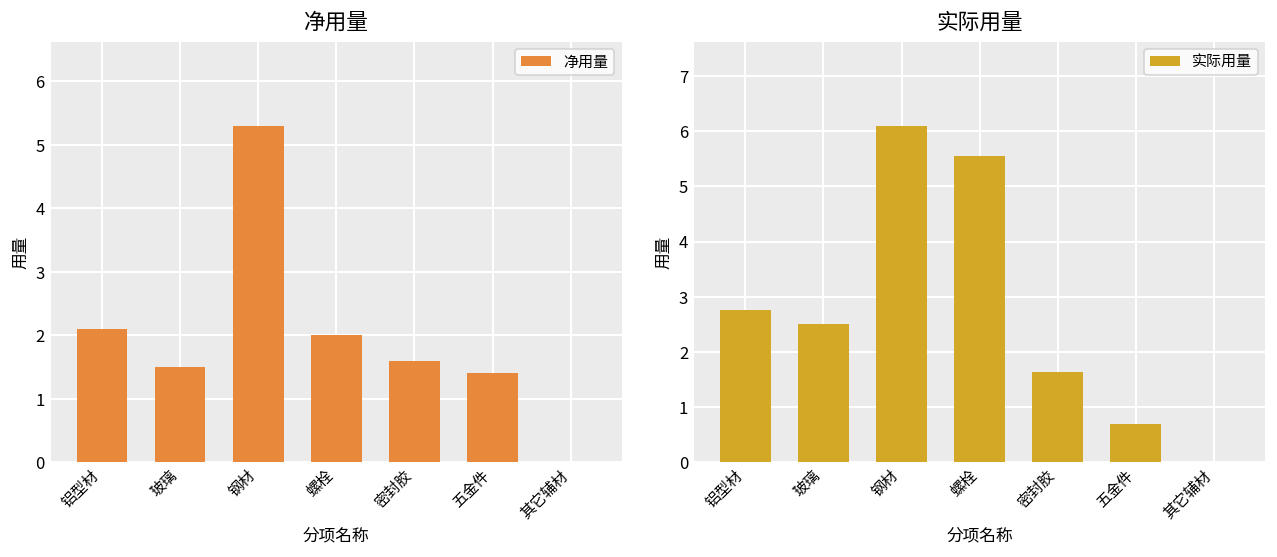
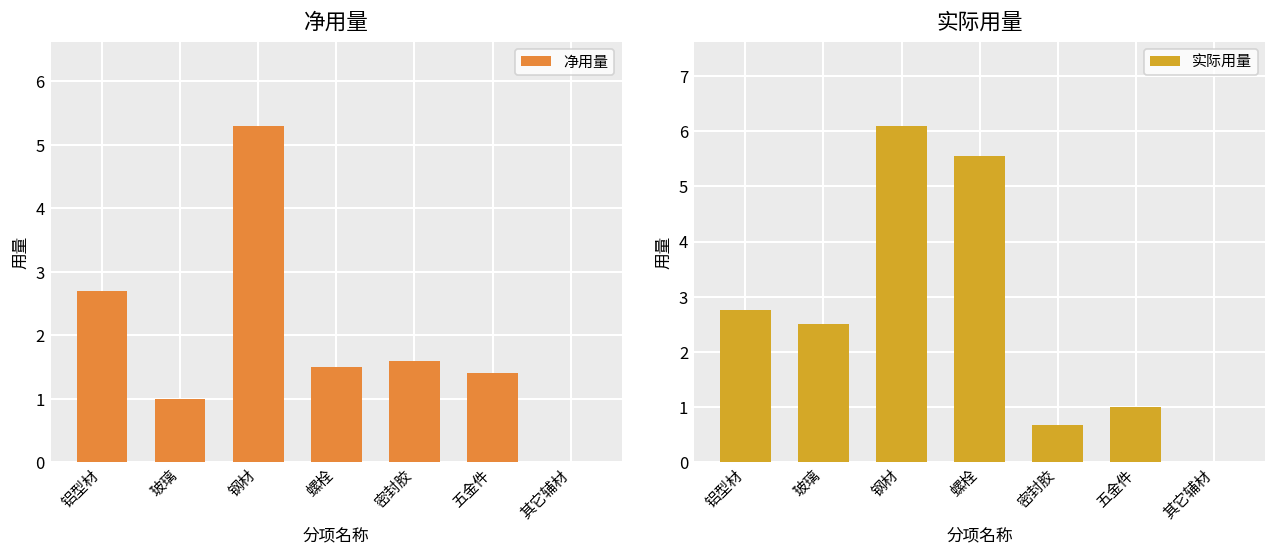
净用量, 铝型材: 2.1 -> 2.7
净用量, 玻璃: 1.5 -> 1.0
净用量, 螺栓: 2.0 -> 1.5
实际用量, 密封胶: 1.6 -> 0.7
实际用量, 五金件: 0.7 -> 1.0
